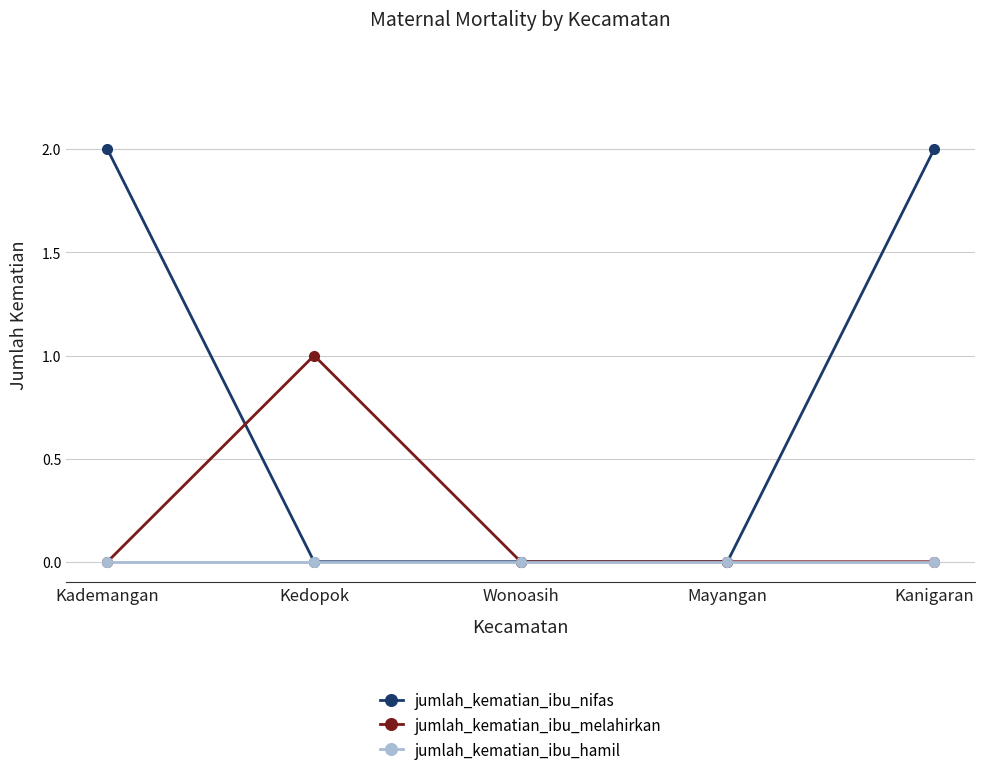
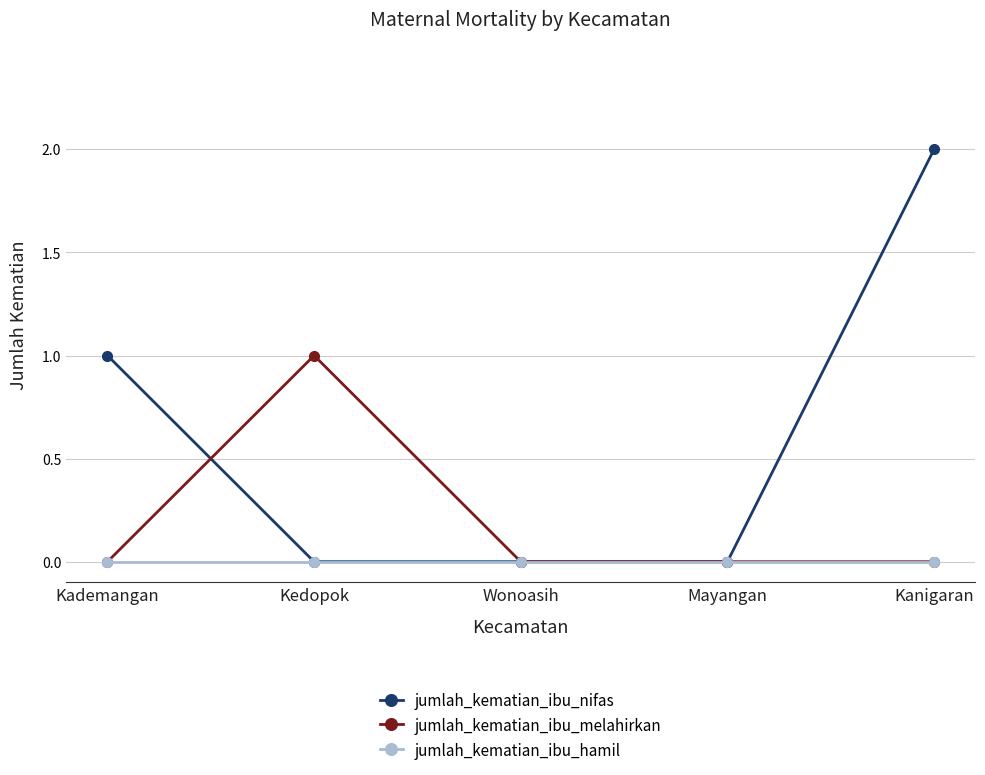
jumlah_kematian_ibu_nifas, Kademangan: 2 -> 1
